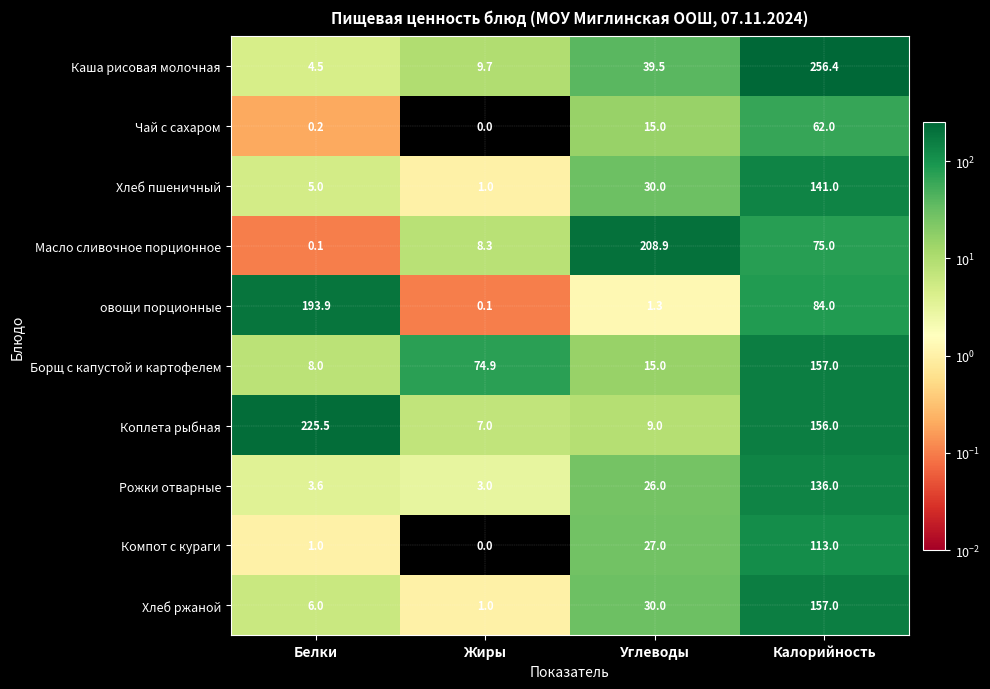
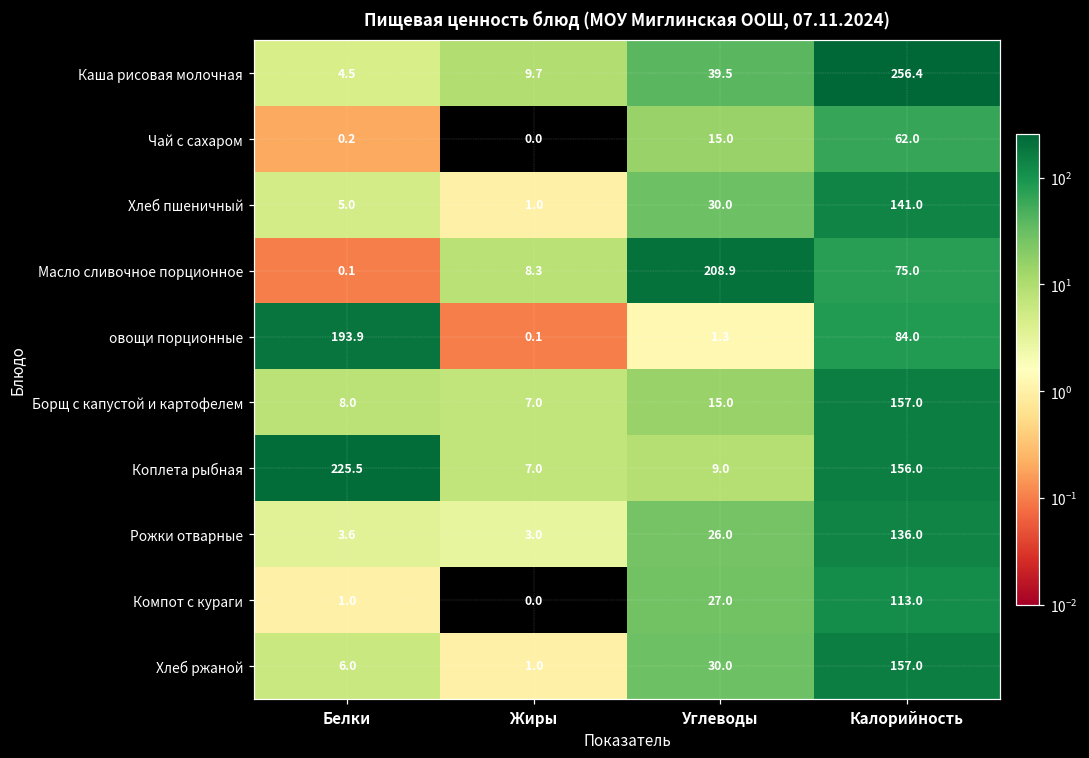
Борщ с капустой и картофелем, Жиры: 74.9 -> 7.0
